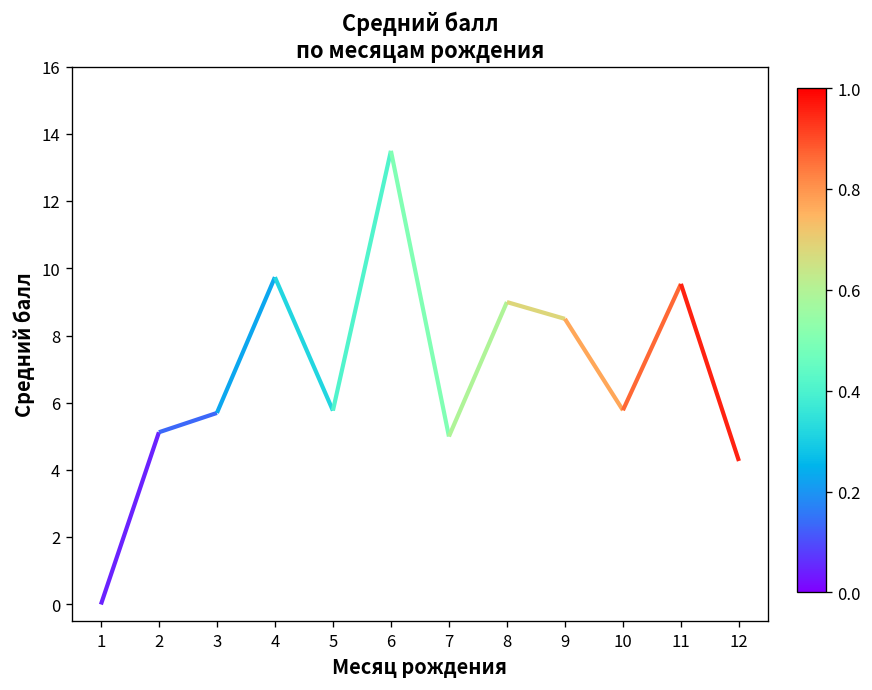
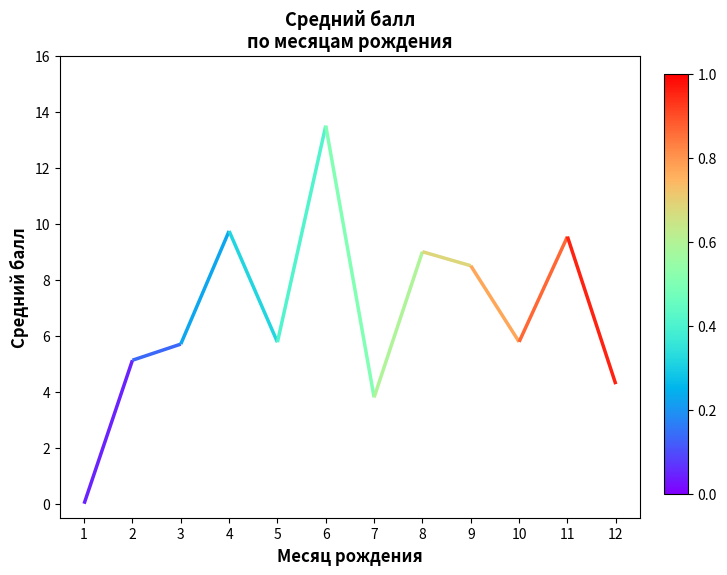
7: 5.0 -> 3.8
